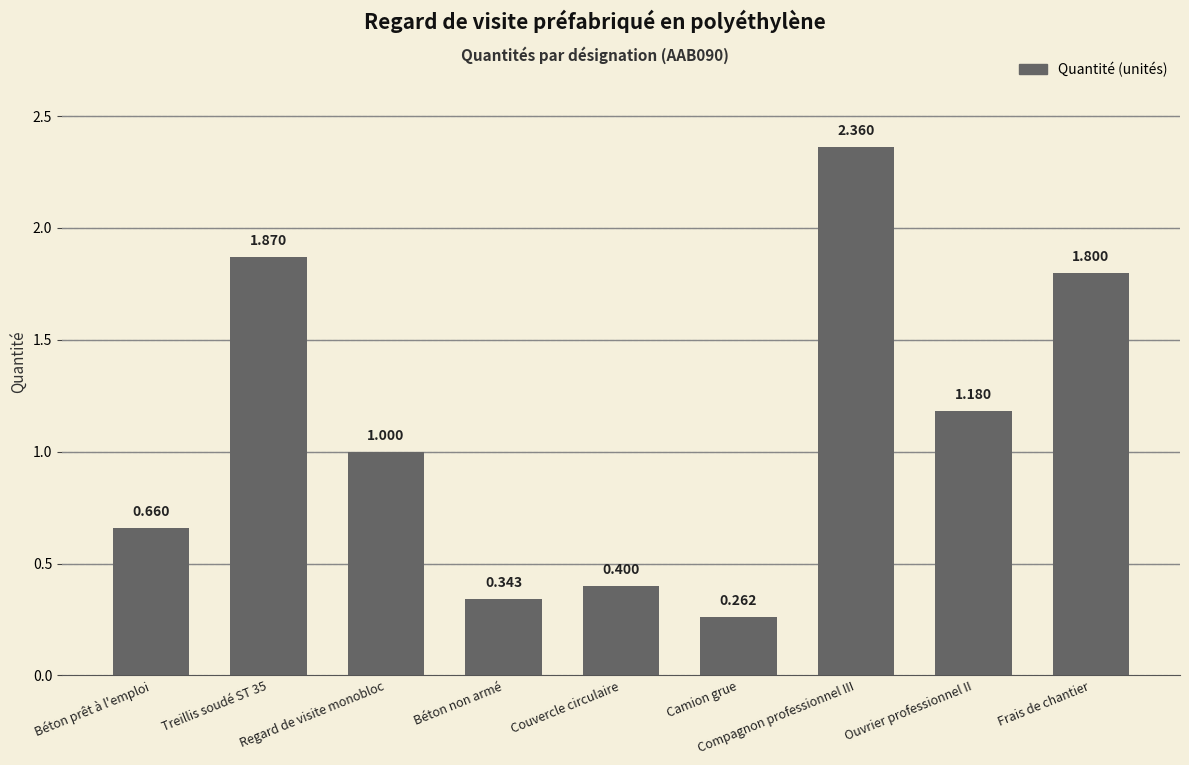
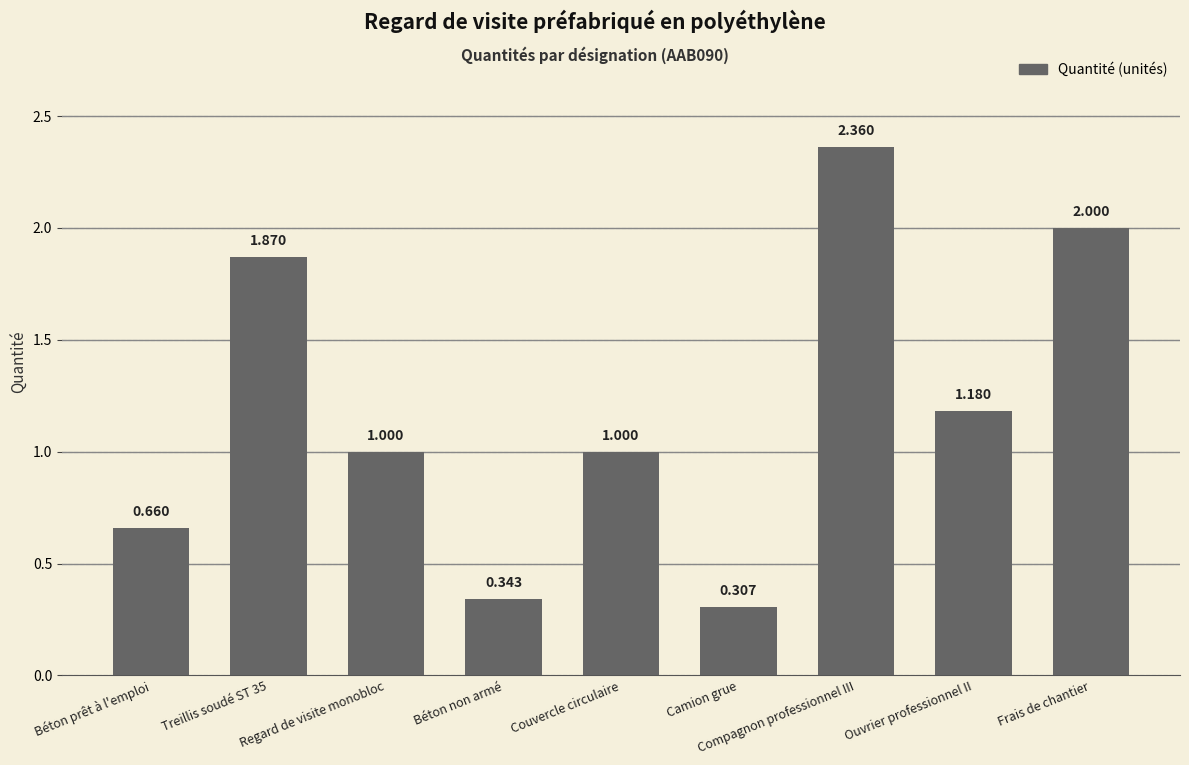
Couvercle circulaire: 0.400 -> 1.000
Camion grue: 0.262 -> 0.307
Frais de chantier: 1.800 -> 2.000
